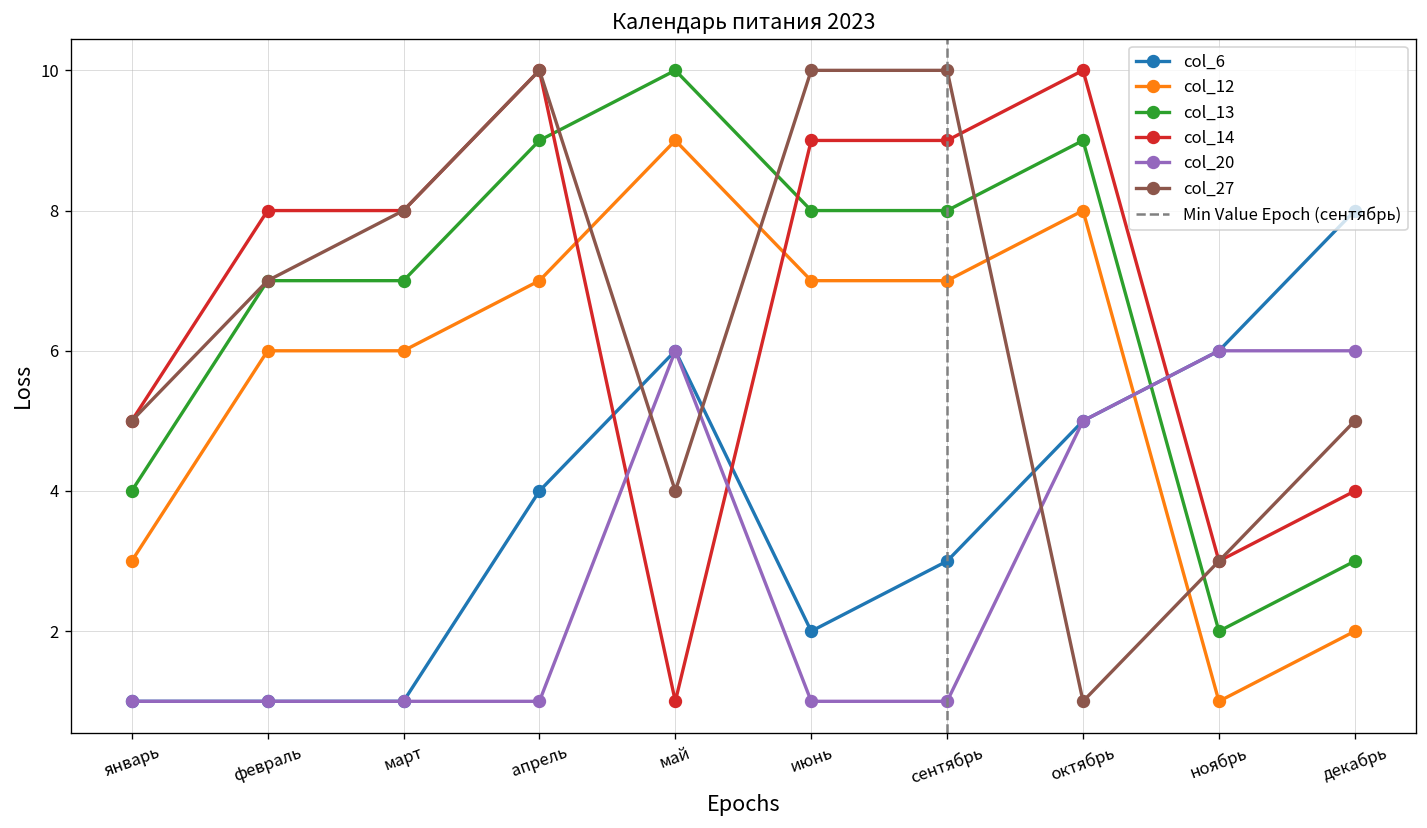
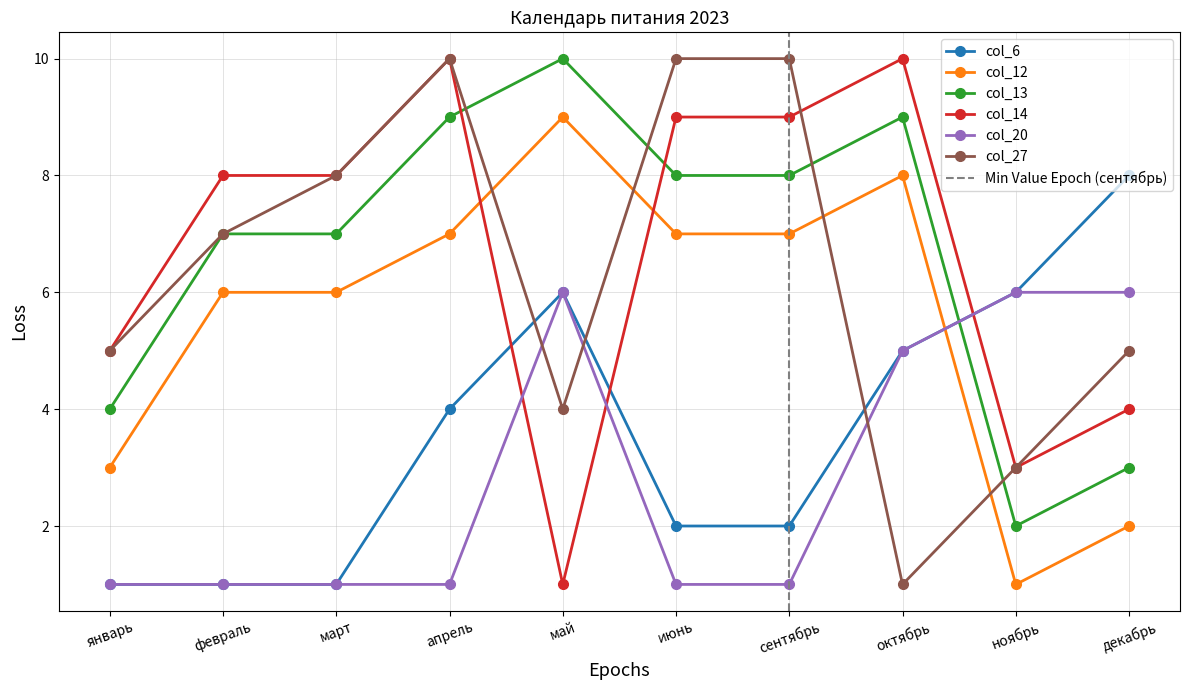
col_6, сентябрь: 3 -> 2
